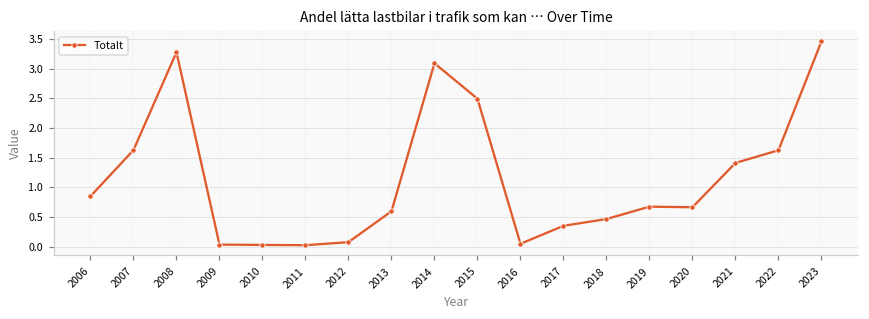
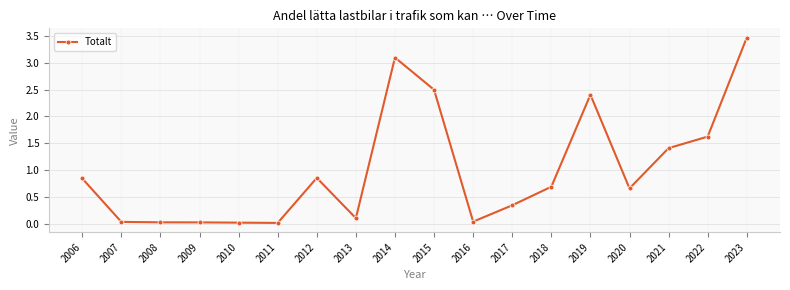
2007: 1.6 -> 0.0
2008: 3.3 -> 0.0
2012: 0.1 -> 0.9
2013: 0.6 -> 0.1
2018: 0.5 -> 0.7
2019: 0.7 -> 2.4
